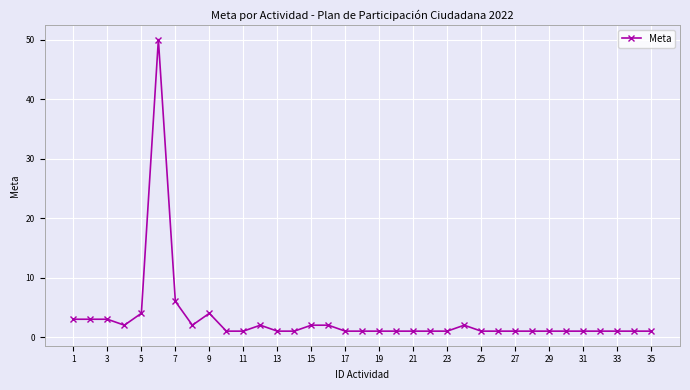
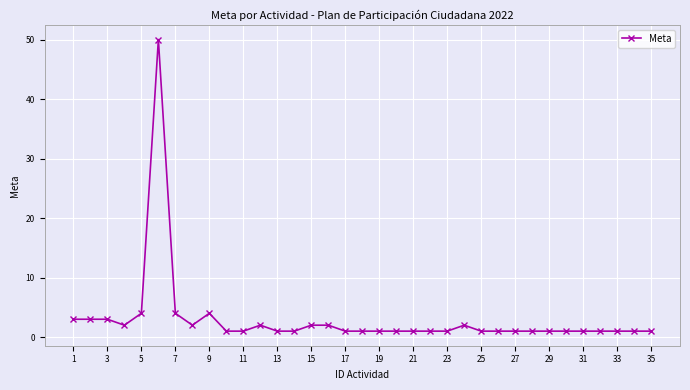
7: 6 -> 4
